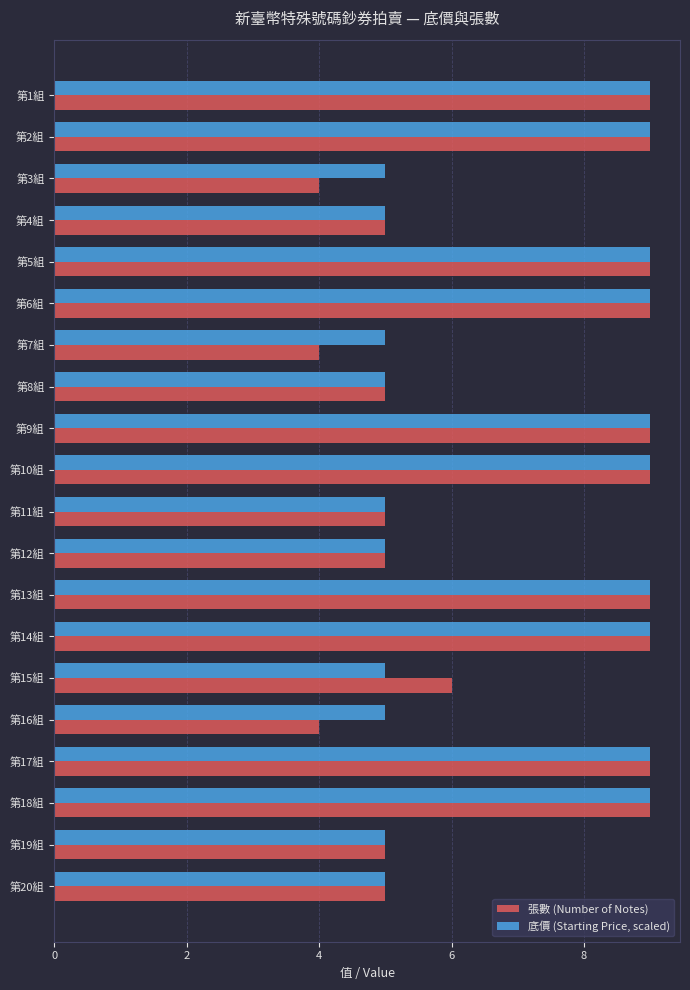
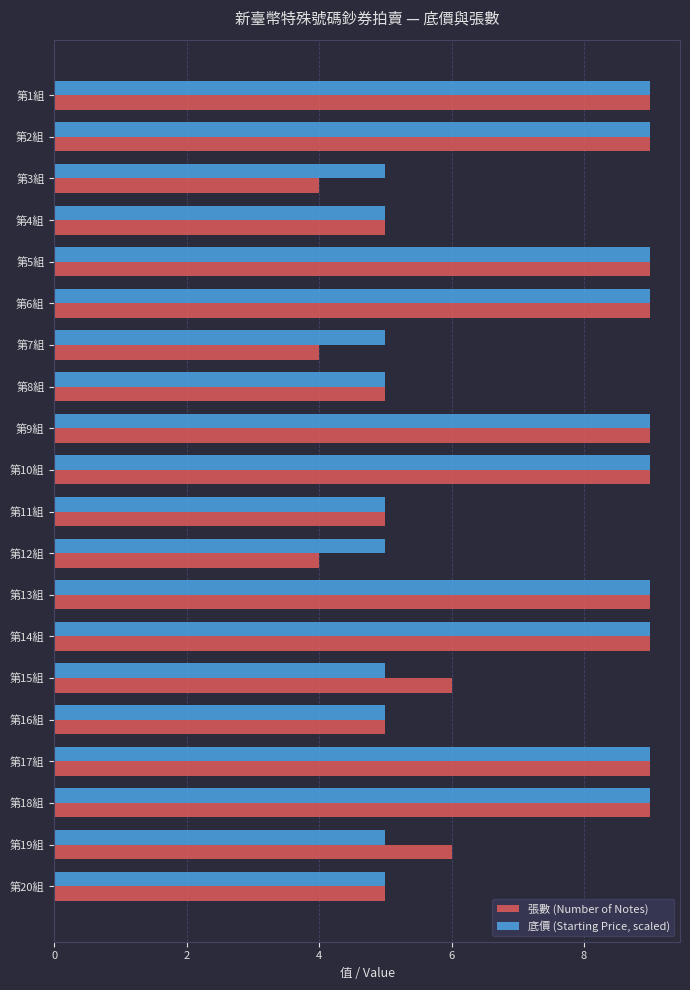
張數 (Number of Notes), 第12組: 5 -> 4
張數 (Number of Notes), 第16組: 4 -> 5
張數 (Number of Notes), 第19組: 5 -> 6
